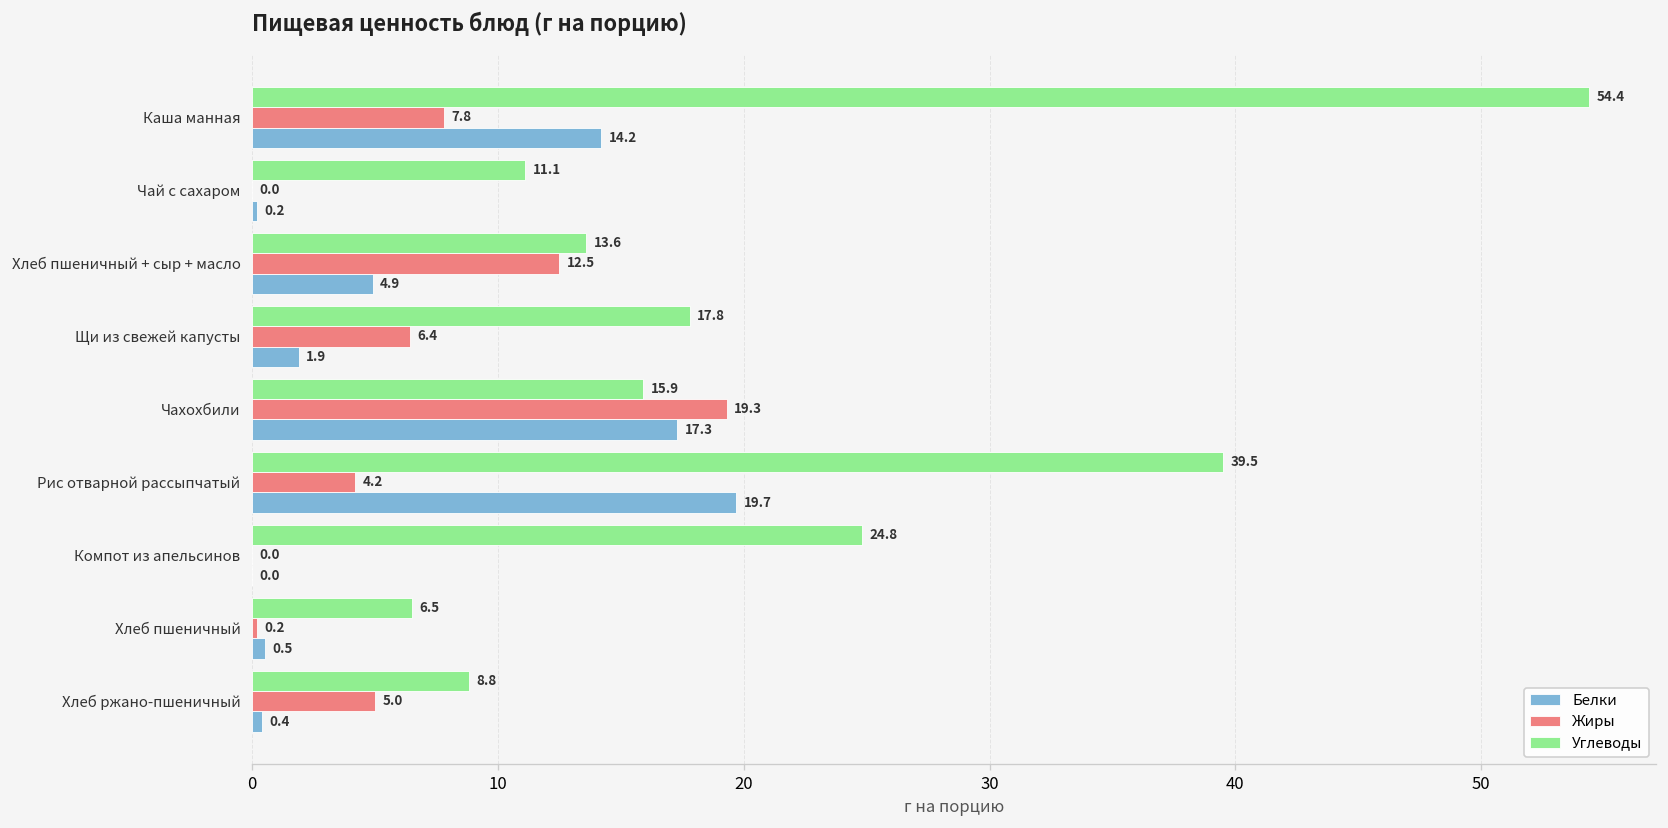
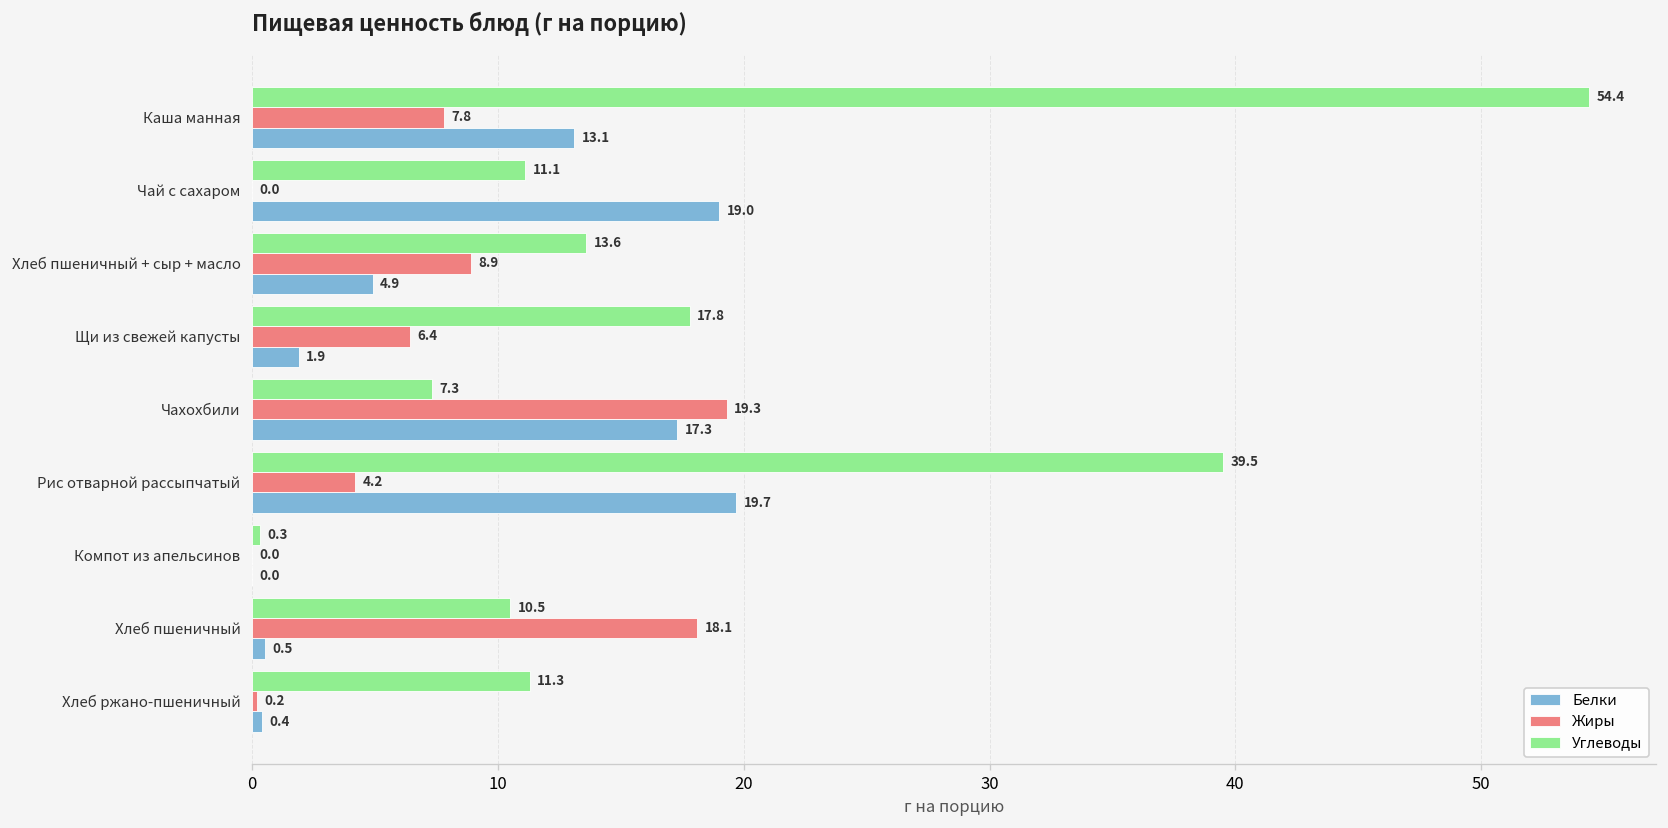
Белки, Каша манная: 14.2 -> 13.1
Белки, Чай с сахаром: 0.2 -> 19.0
Жиры, Хлеб пшеничный + сыр + масло: 12.5 -> 8.9
Углеводы, Чахохбили: 15.9 -> 7.3
Углеводы, Компот из апельсинов: 24.8 -> 0.3
Углеводы, Хлеб пшеничный: 6.5 -> 10.5
Жиры, Хлеб пшеничный: 0.2 -> 18.1
Углеводы, Хлеб ржано-пшеничный: 8.8 -> 11.3
Жиры, Хлеб ржано-пшеничный: 5.0 -> 0.2
